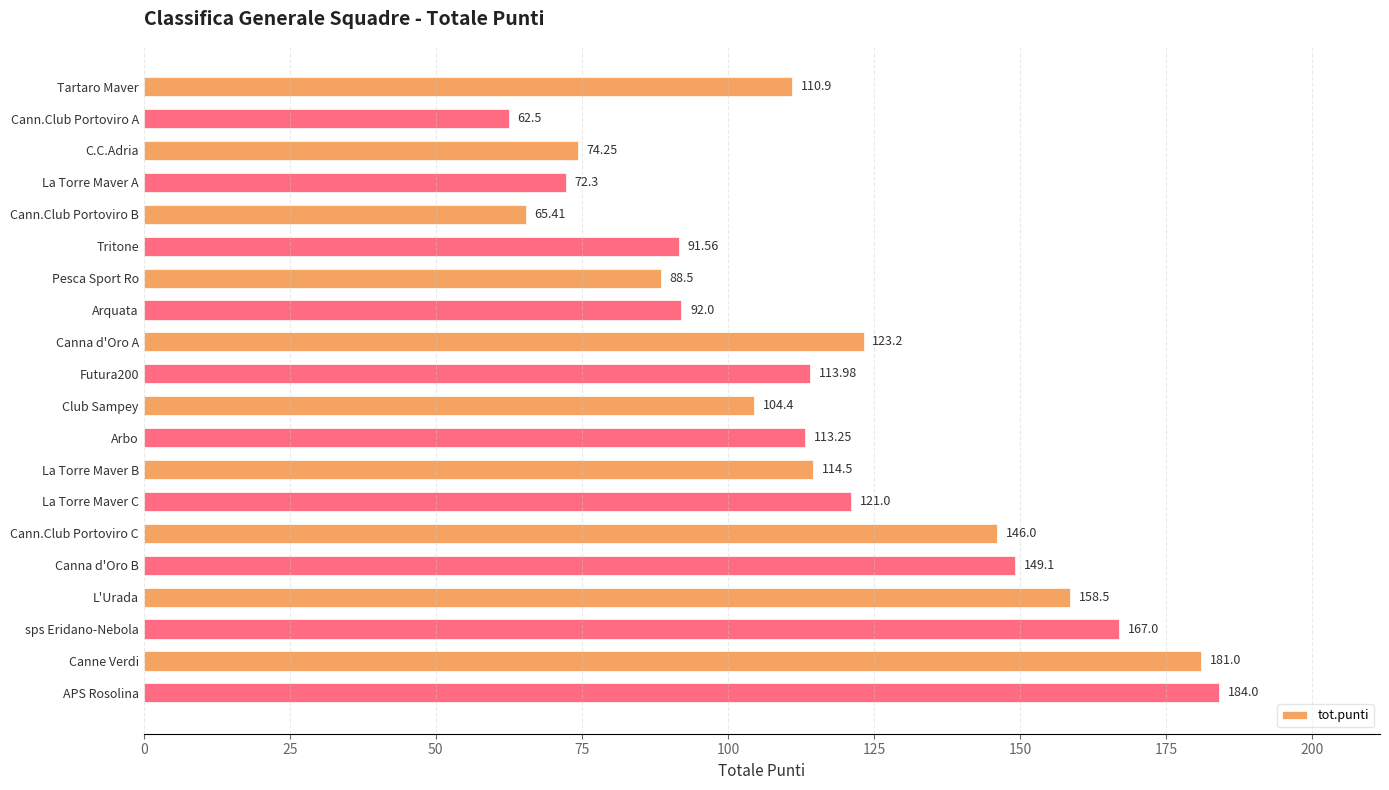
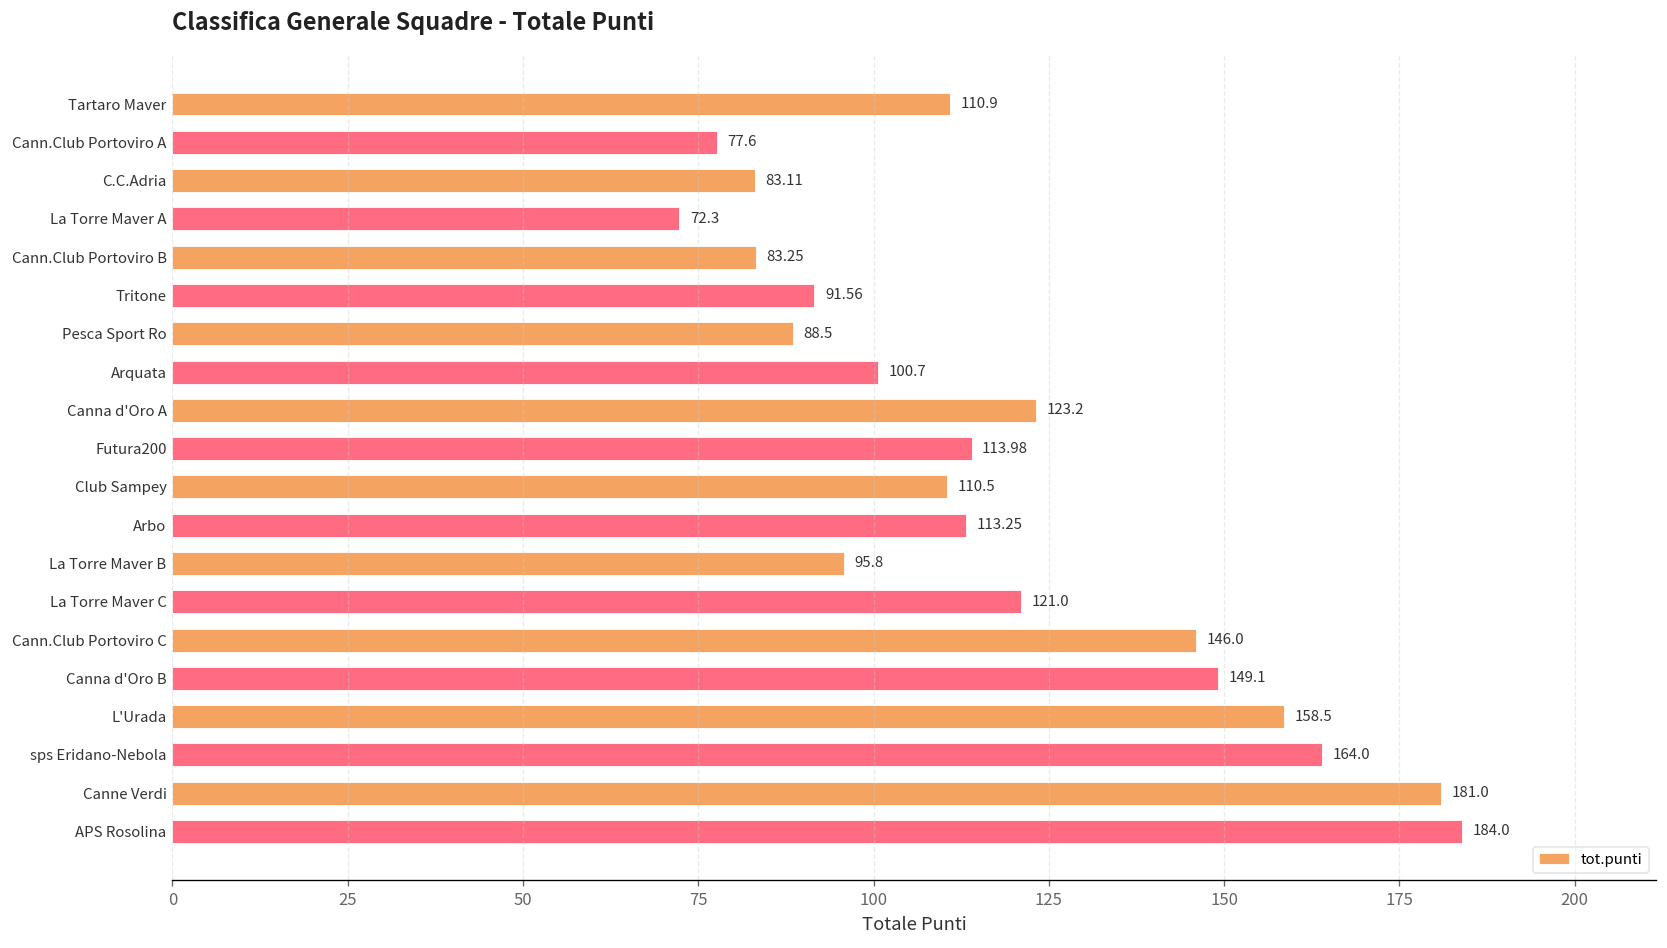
Cann.Club Portoviro A: 62.5 -> 77.6
C.C.Adria: 74.25 -> 83.11
Cann.Club Portoviro B: 65.41 -> 83.25
Arquata: 92.0 -> 100.7
Club Sampey: 104.4 -> 110.5
La Torre Maver B: 114.5 -> 95.8
sps Eridano-Nebola: 167.0 -> 164.0
